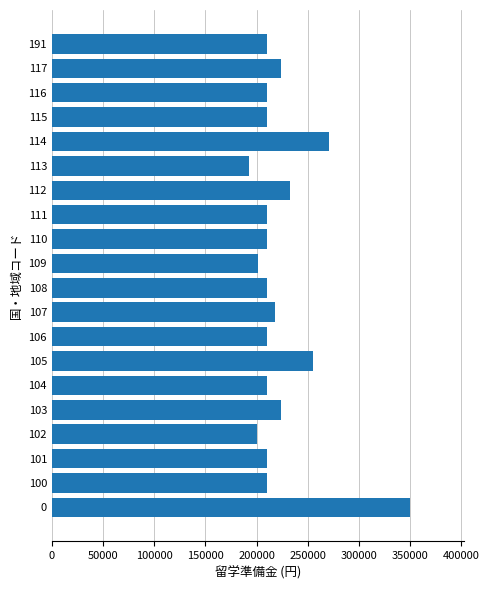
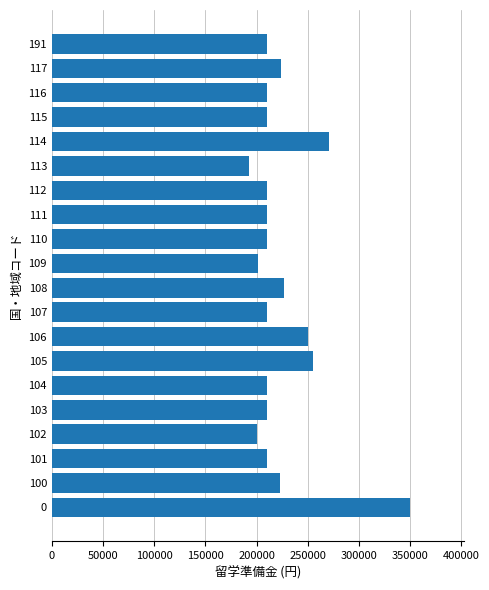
112: 233000 -> 210000
108: 210000 -> 227000
107: 218000 -> 210000
106: 210000 -> 250000
103: 223000 -> 210000
100: 210000 -> 223000
